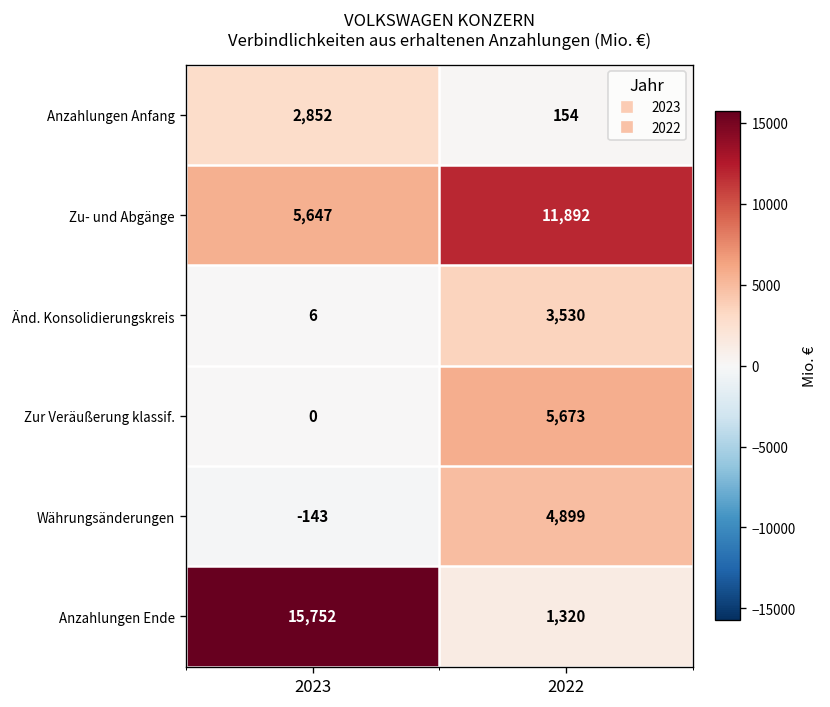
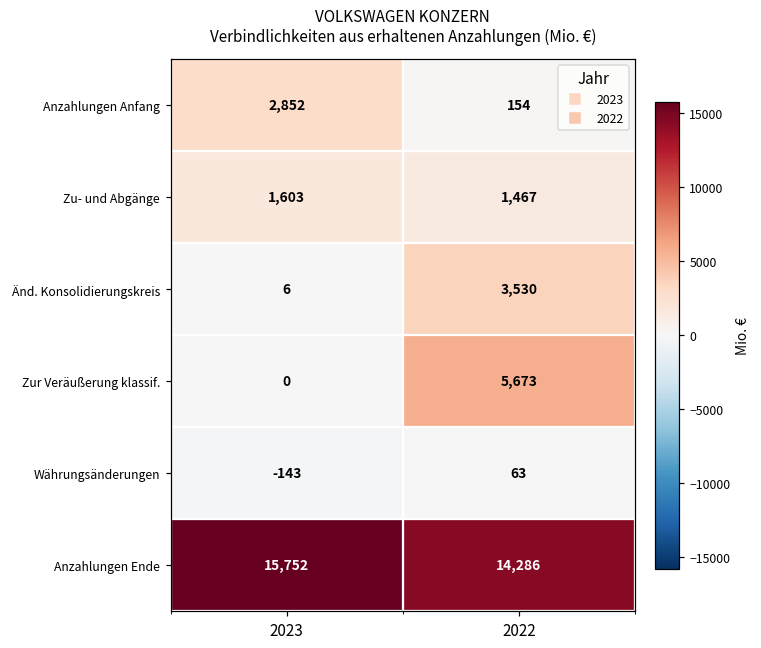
Zu- und Abgänge, 2023: 5,647 -> 1,603
Zu- und Abgänge, 2022: 11,892 -> 1,467
Währungsänderungen, 2022: 4,899 -> 63
Anzahlungen Ende, 2022: 1,320 -> 14,286
